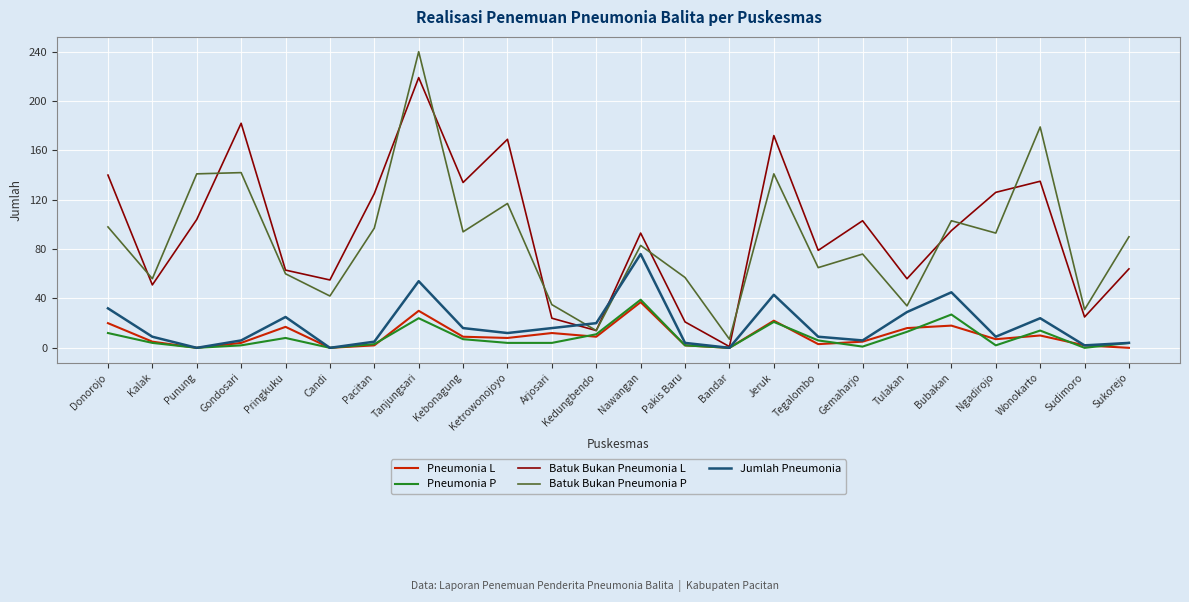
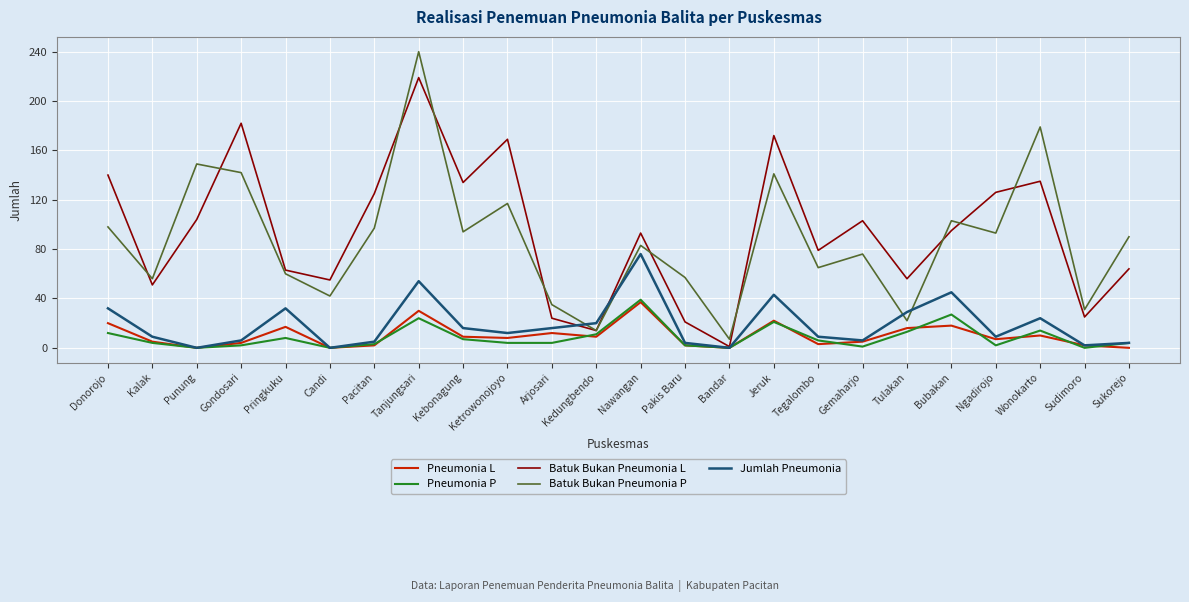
Batuk Bukan Pneumonia P, Punung: 141 -> 149
Jumlah Pneumonia, Pringkuku: 25 -> 32
Batuk Bukan Pneumonia P, Tulakan: 34 -> 22
